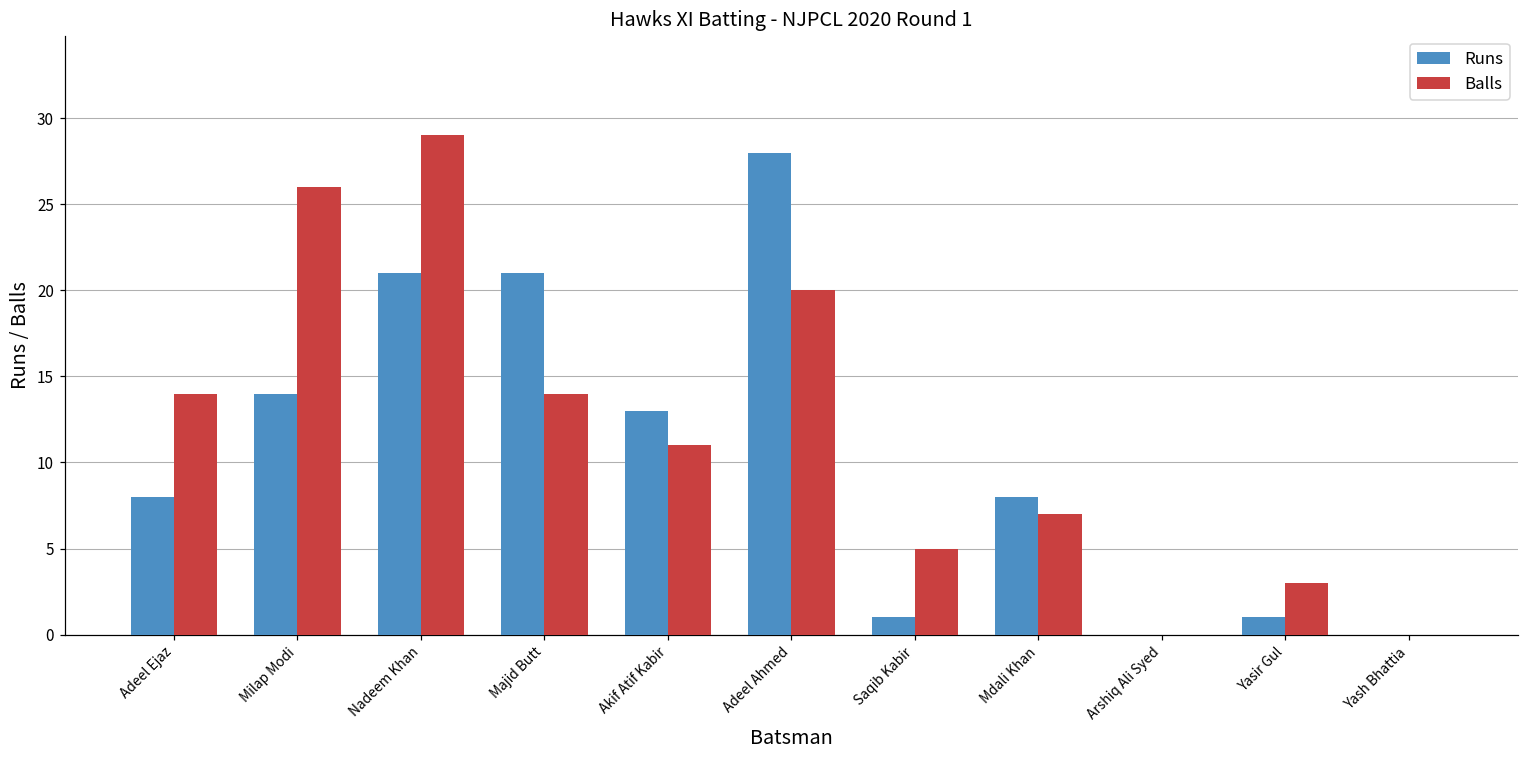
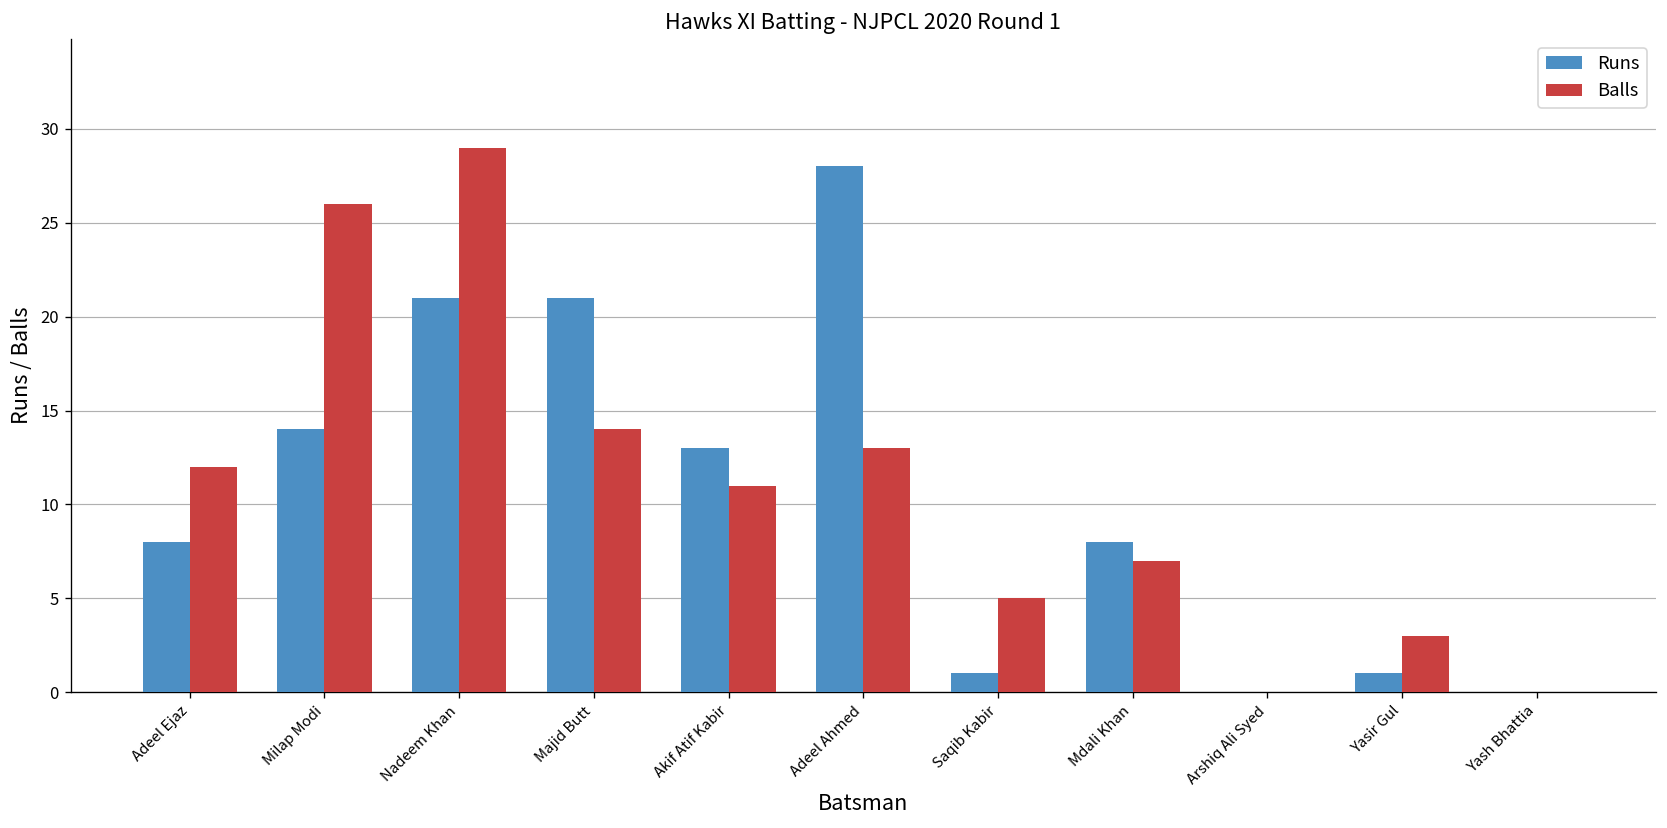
Balls, Adeel Ejaz: 14 -> 12
Balls, Adeel Ahmed: 20 -> 13
